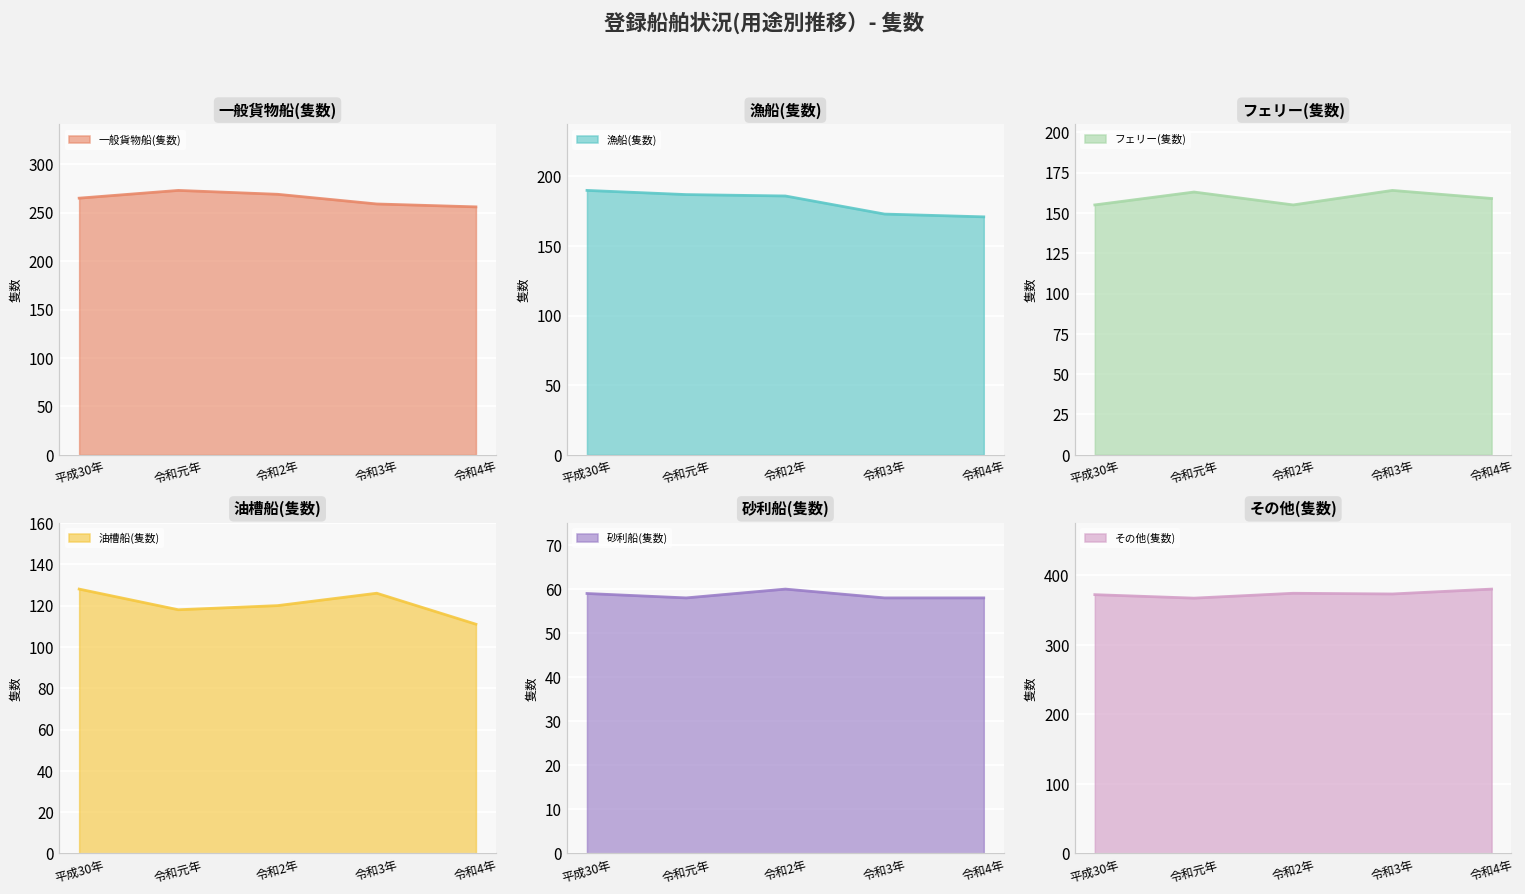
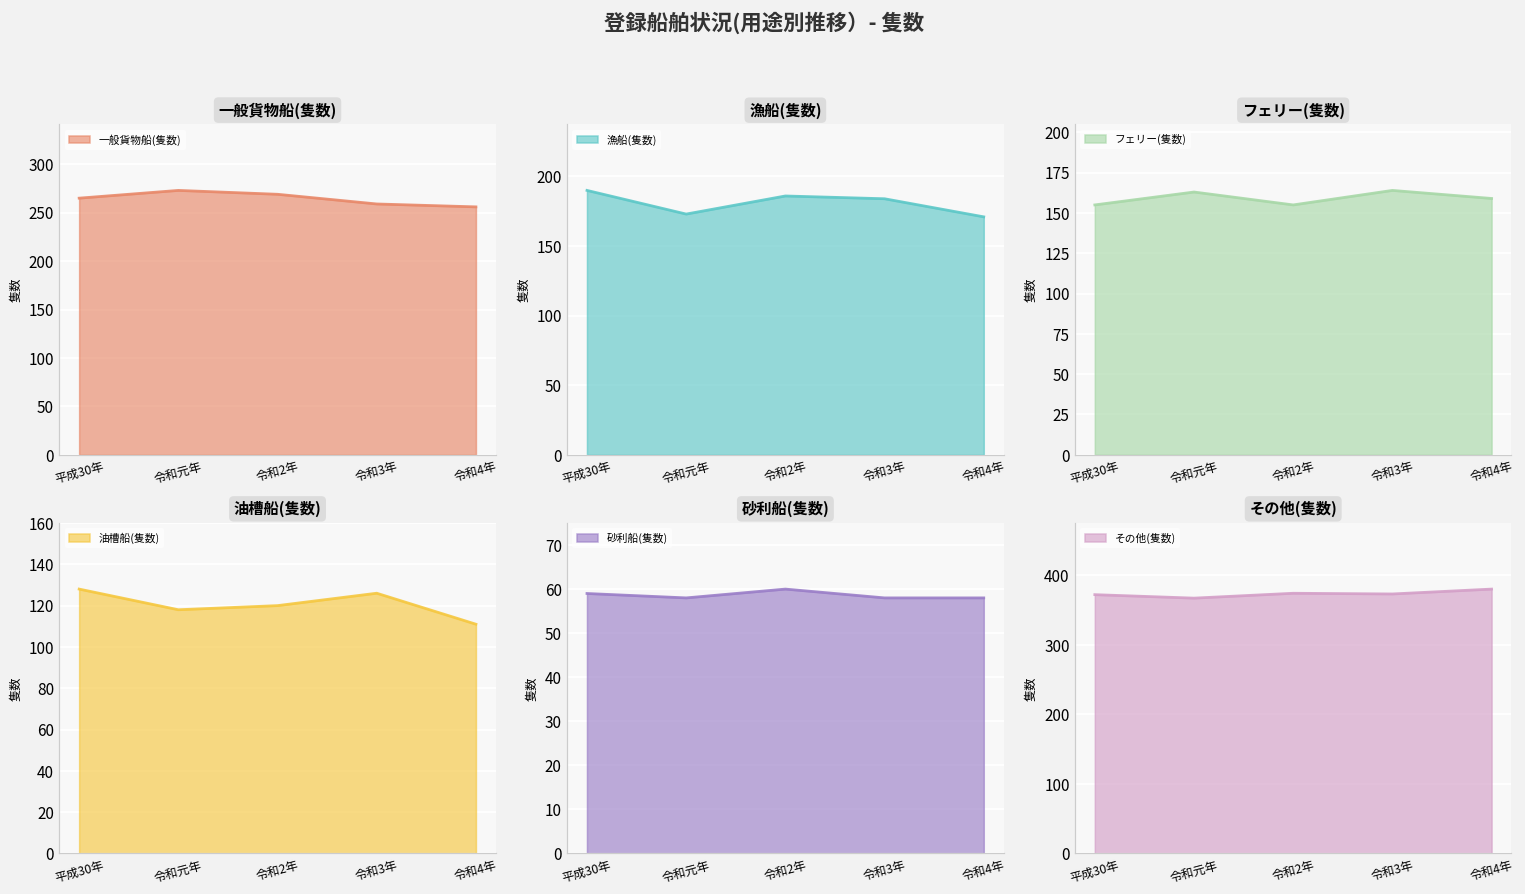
漁船(隻数), 令和元年: 187 -> 173
漁船(隻数), 令和3年: 173 -> 184
